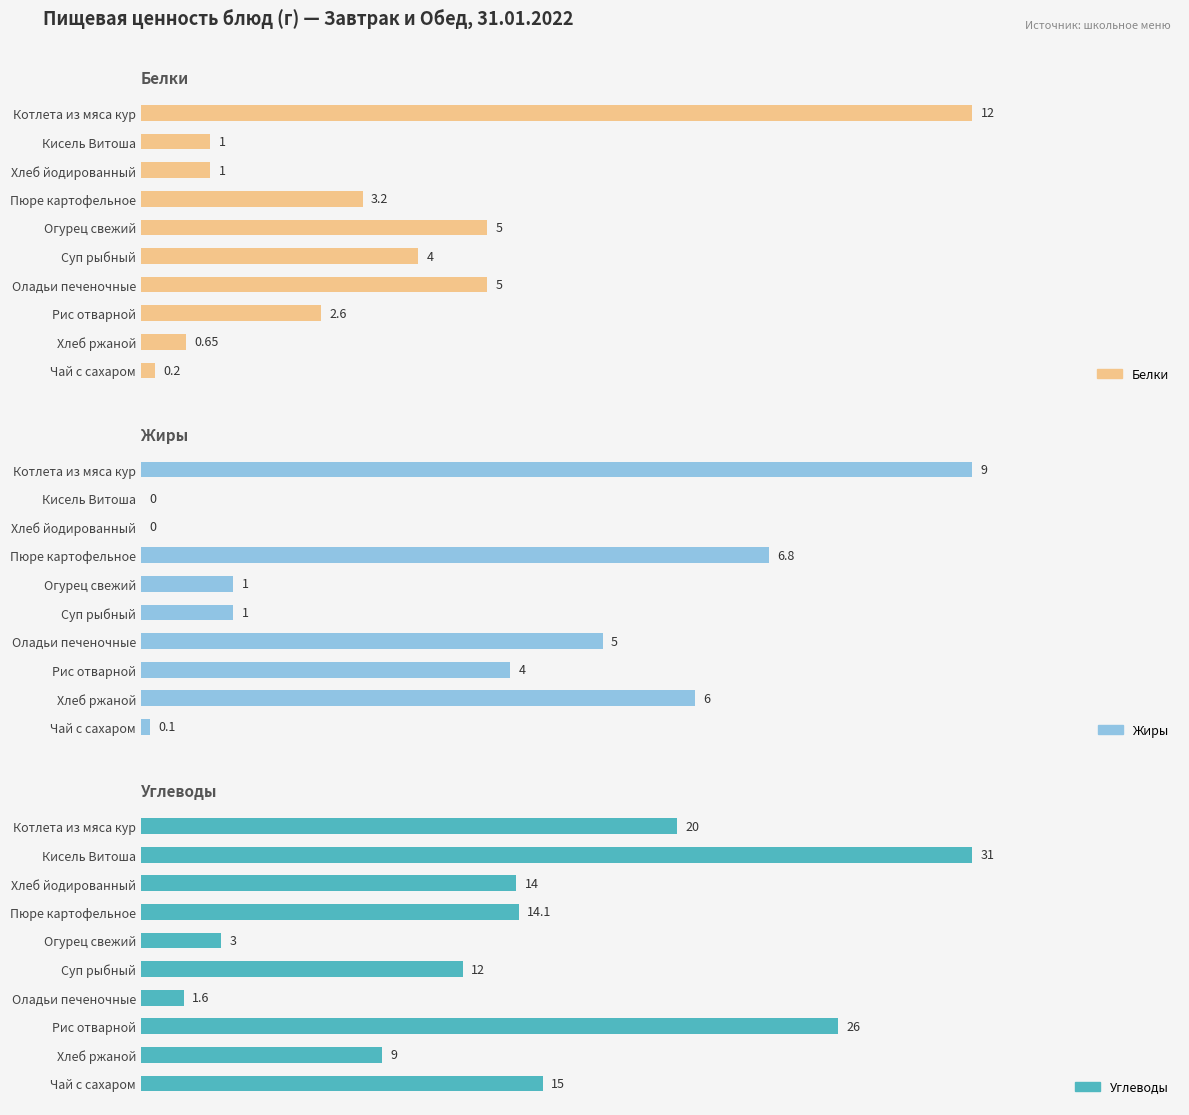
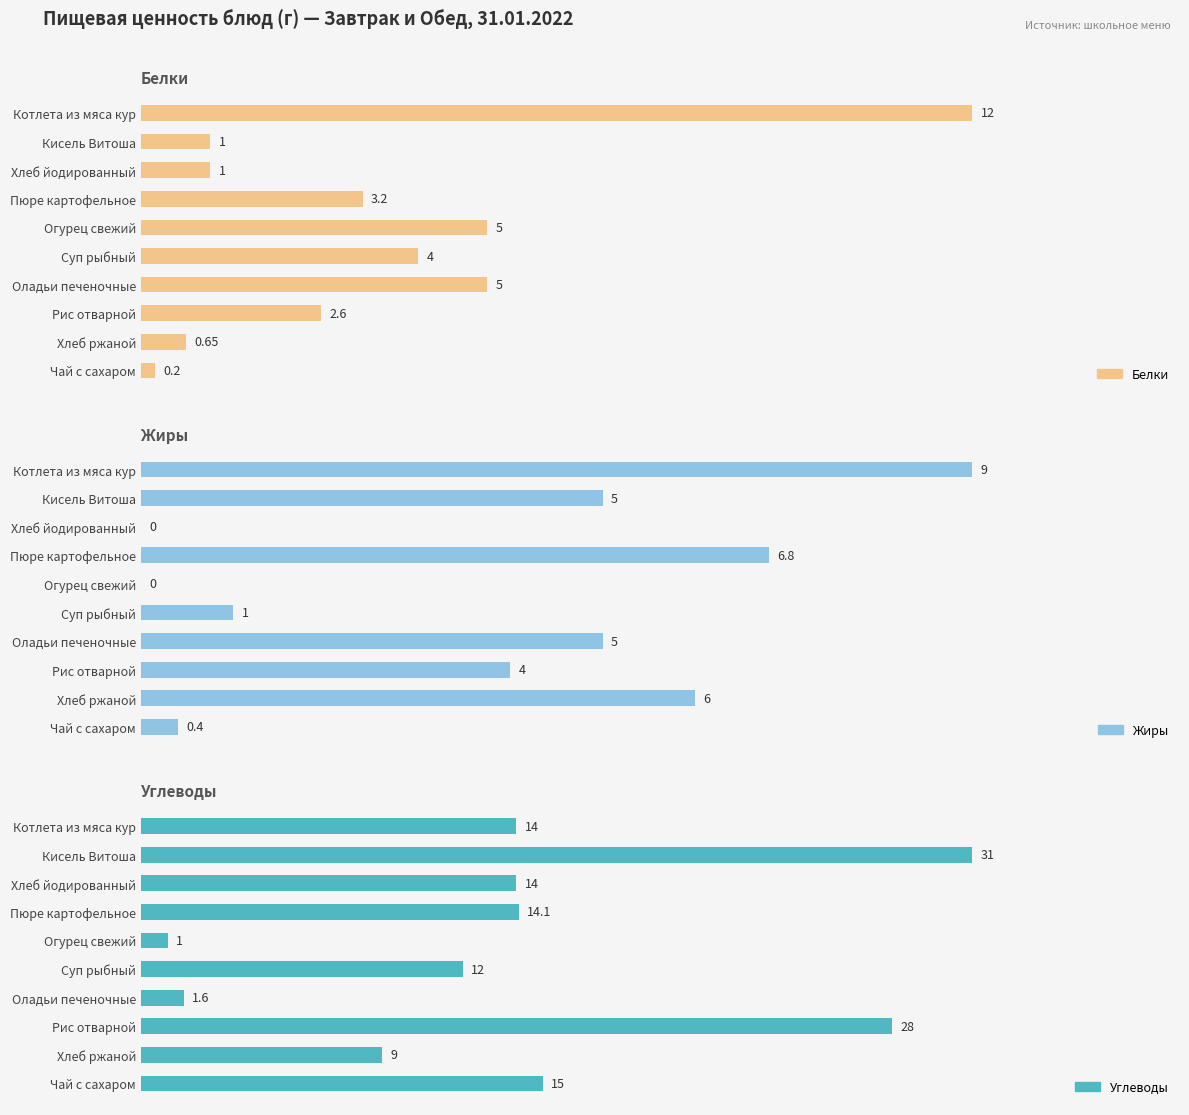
Жиры, Кисель Витоша: 0 -> 5
Жиры, Огурец свежий: 1 -> 0
Жиры, Чай с сахаром: 0.1 -> 0.4
Углеводы, Котлета из мяса кур: 20 -> 14
Углеводы, Огурец свежий: 3 -> 1
Углеводы, Рис отварной: 26 -> 28
